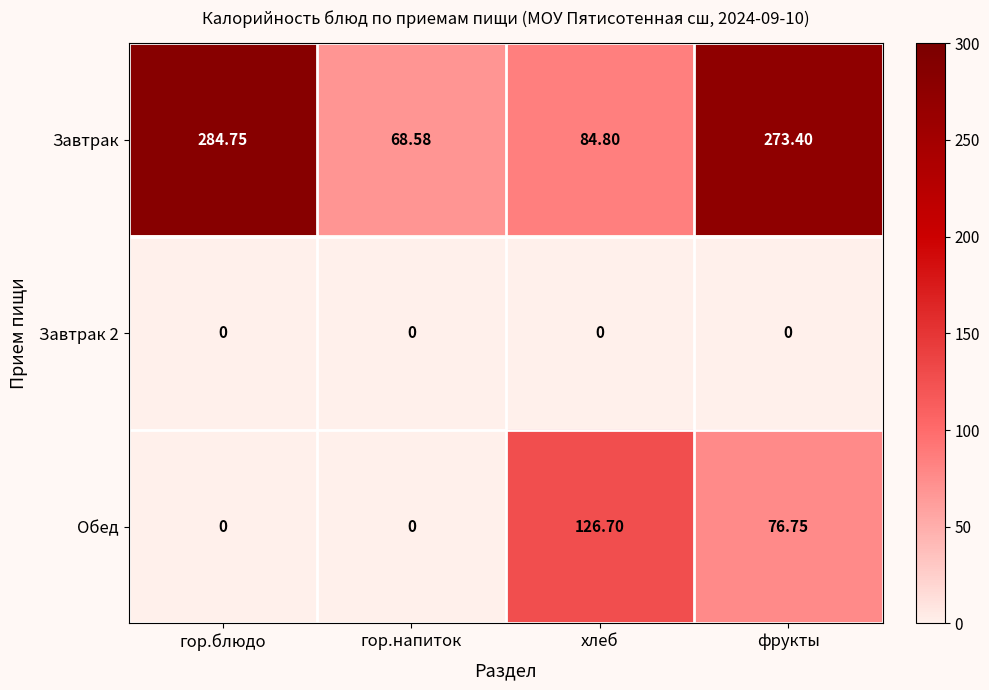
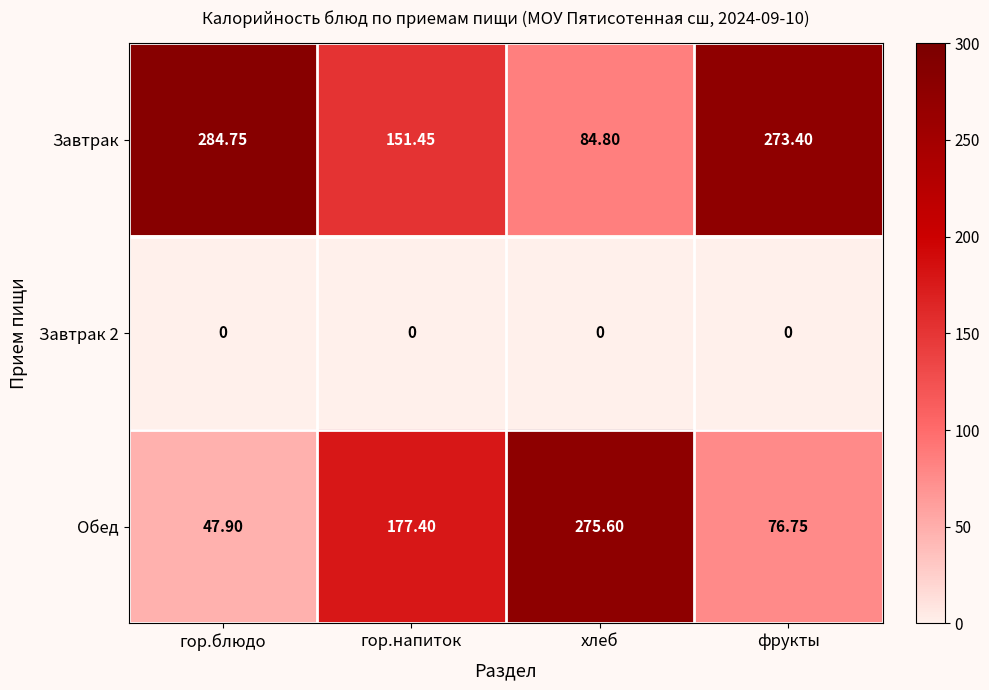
Завтрак, гор.напиток: 68.58 -> 151.45
Обед, гор.блюдо: 0 -> 47.90
Обед, гор.напиток: 0 -> 177.40
Обед, хлеб: 126.70 -> 275.60
